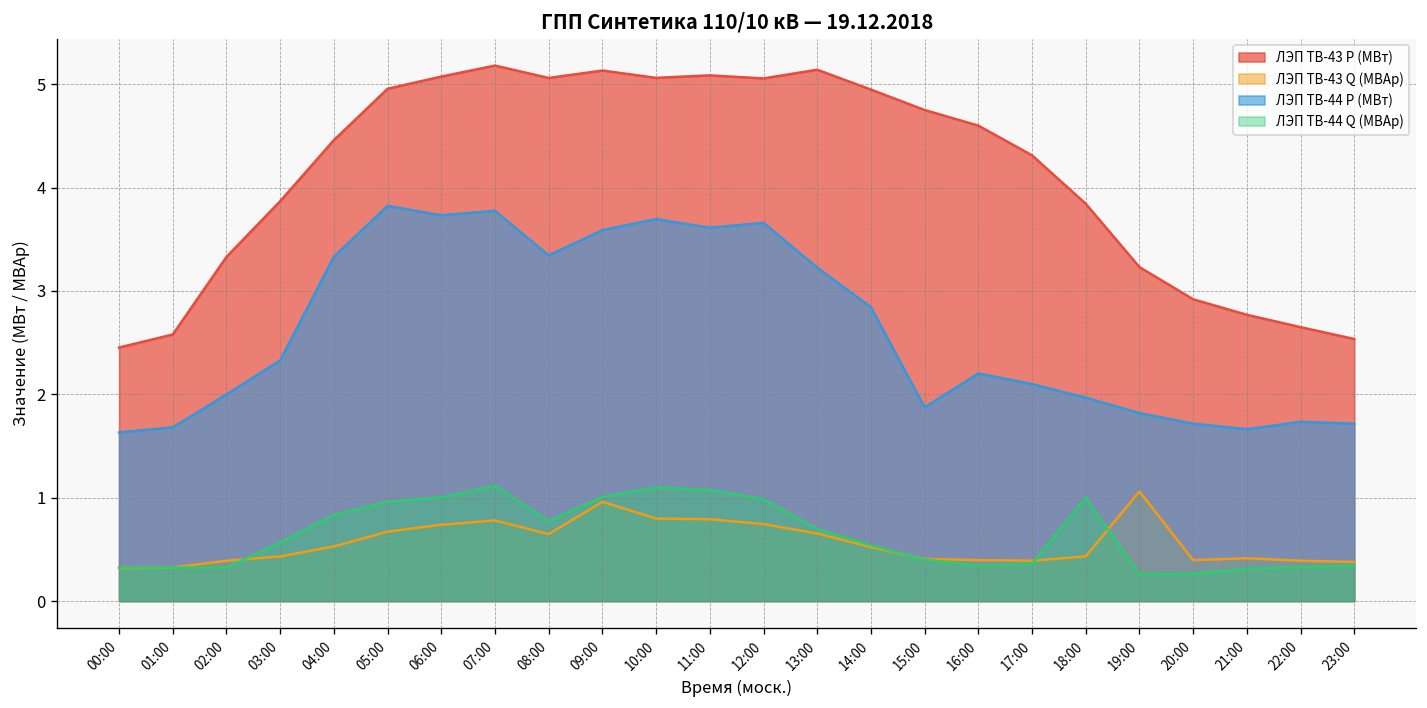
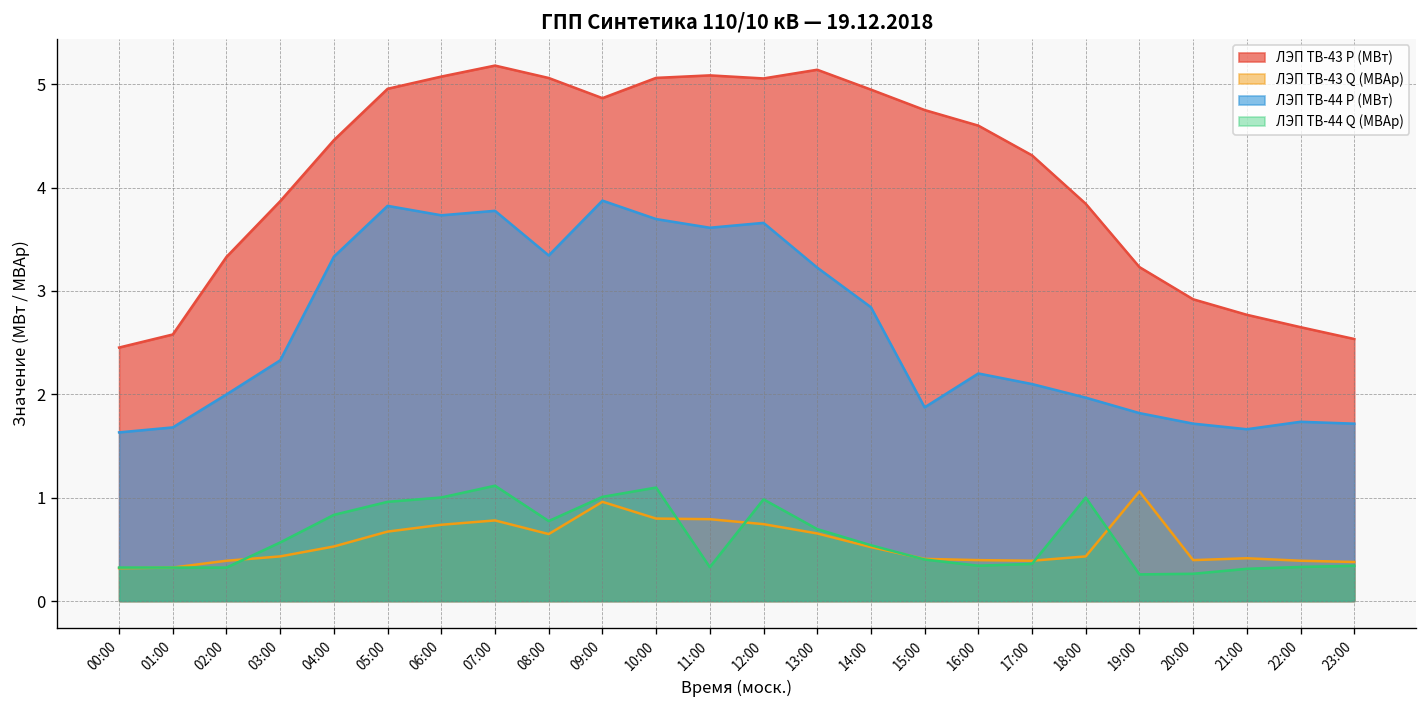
ЛЭП ТВ-43 P (МВт), 09:00: 5.1 -> 4.9
ЛЭП ТВ-44 P (МВт), 09:00: 3.6 -> 3.9
ЛЭП ТВ-44 Q (МВАр), 11:00: 1.1 -> 0.3
